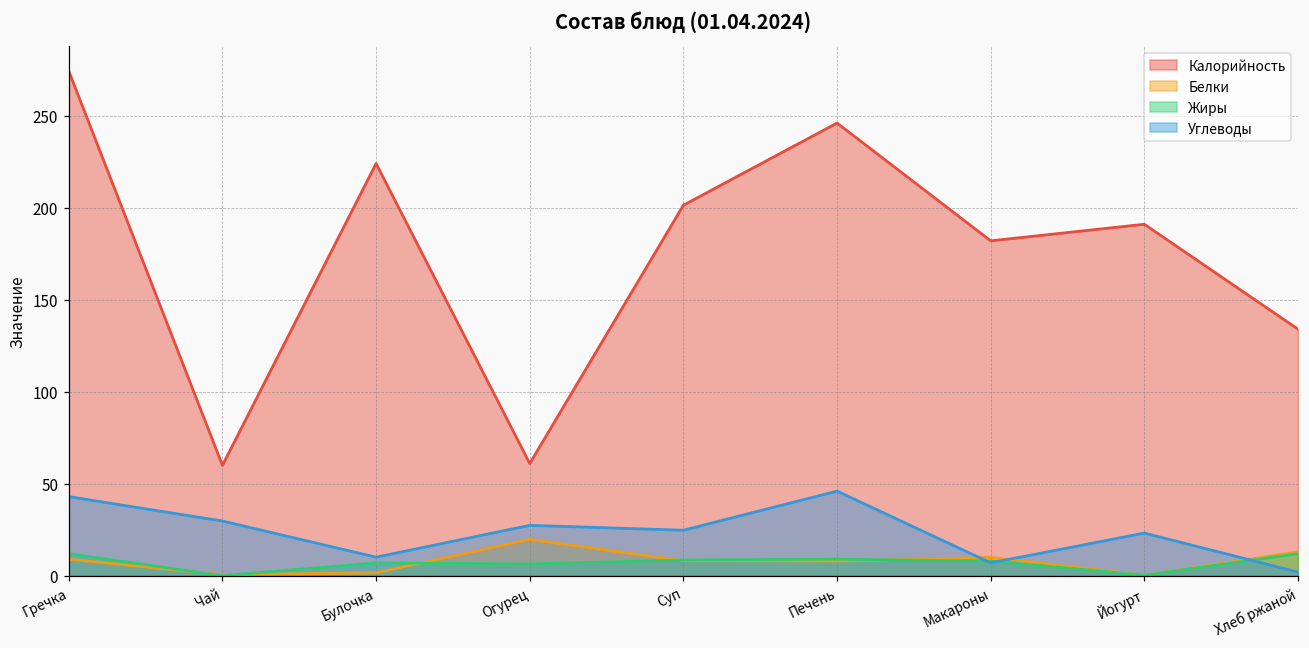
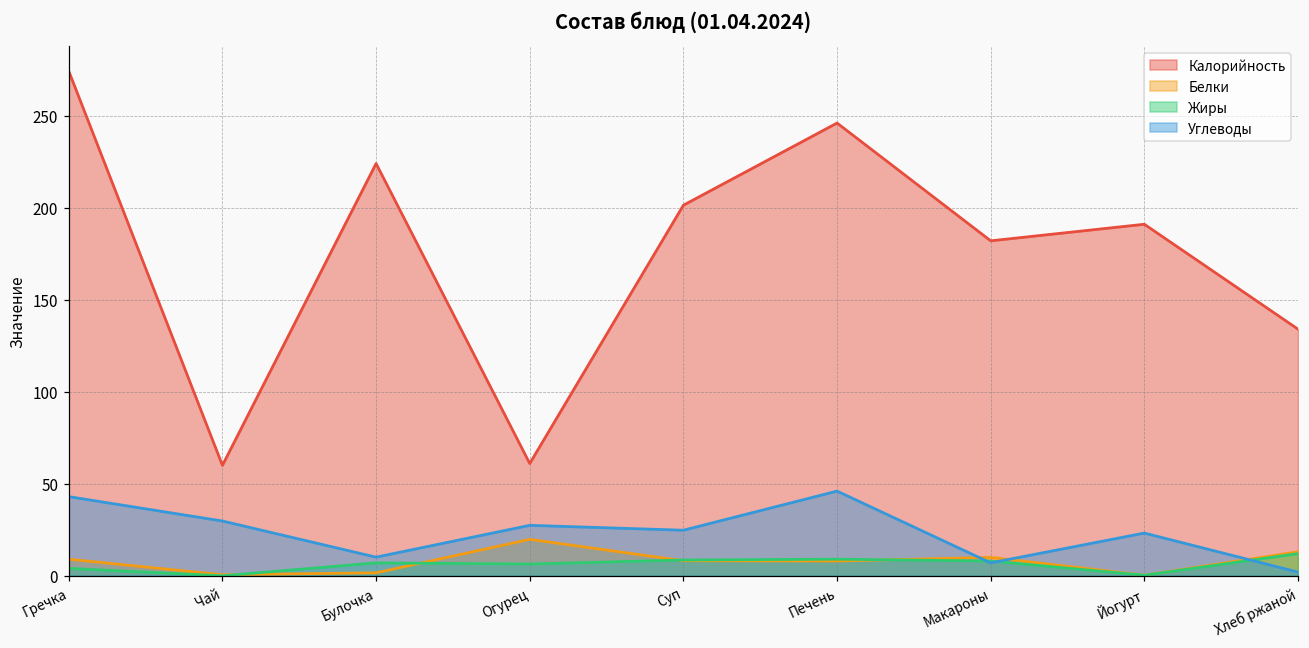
Жиры, Гречка: 12 -> 4
